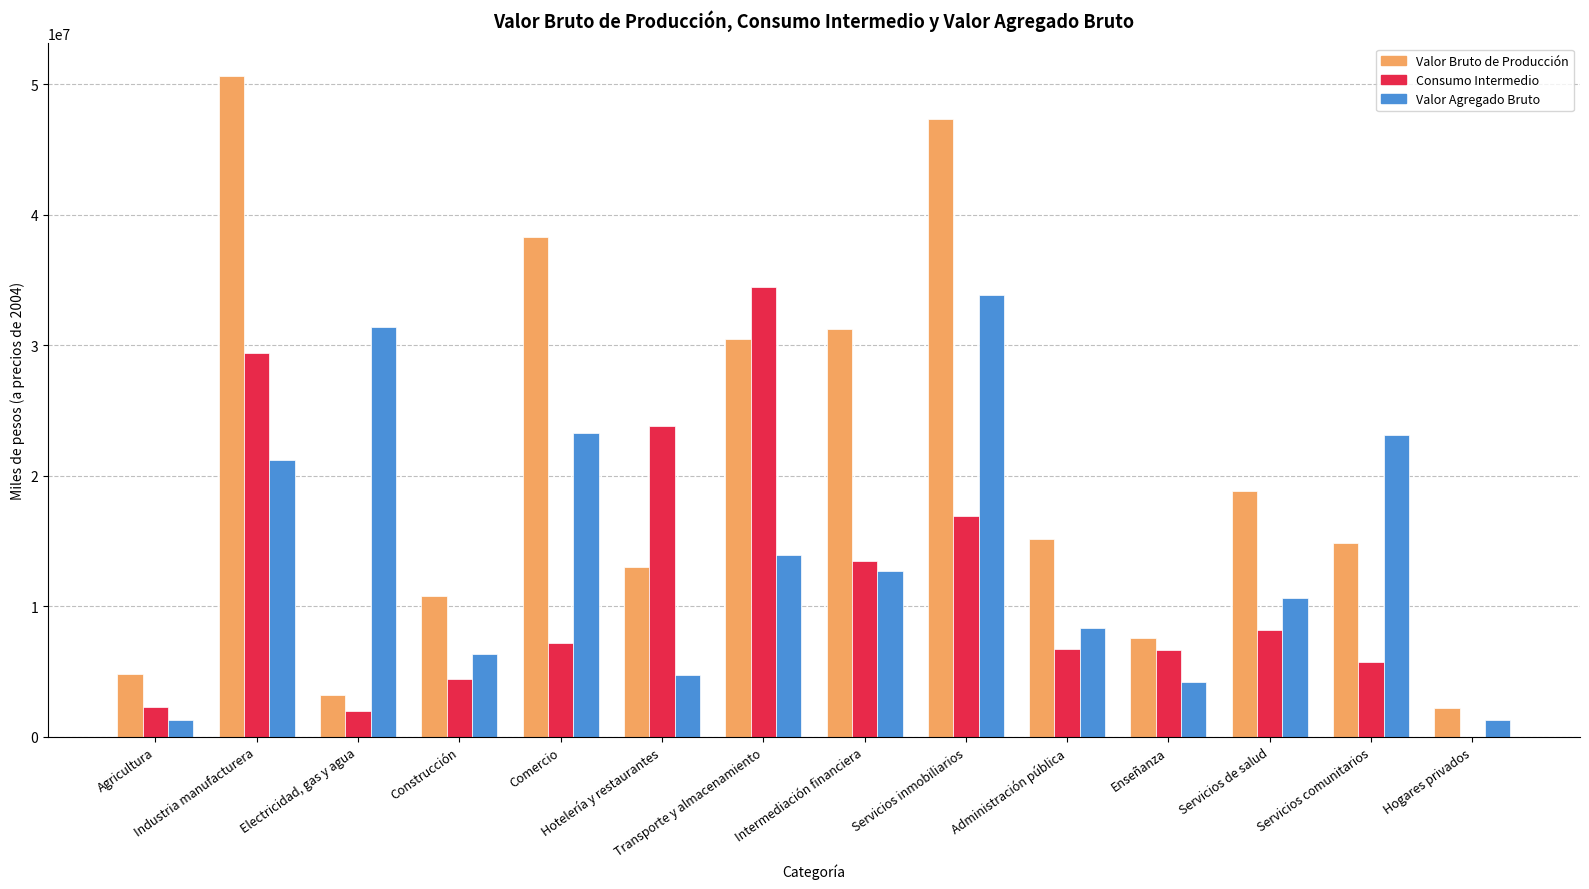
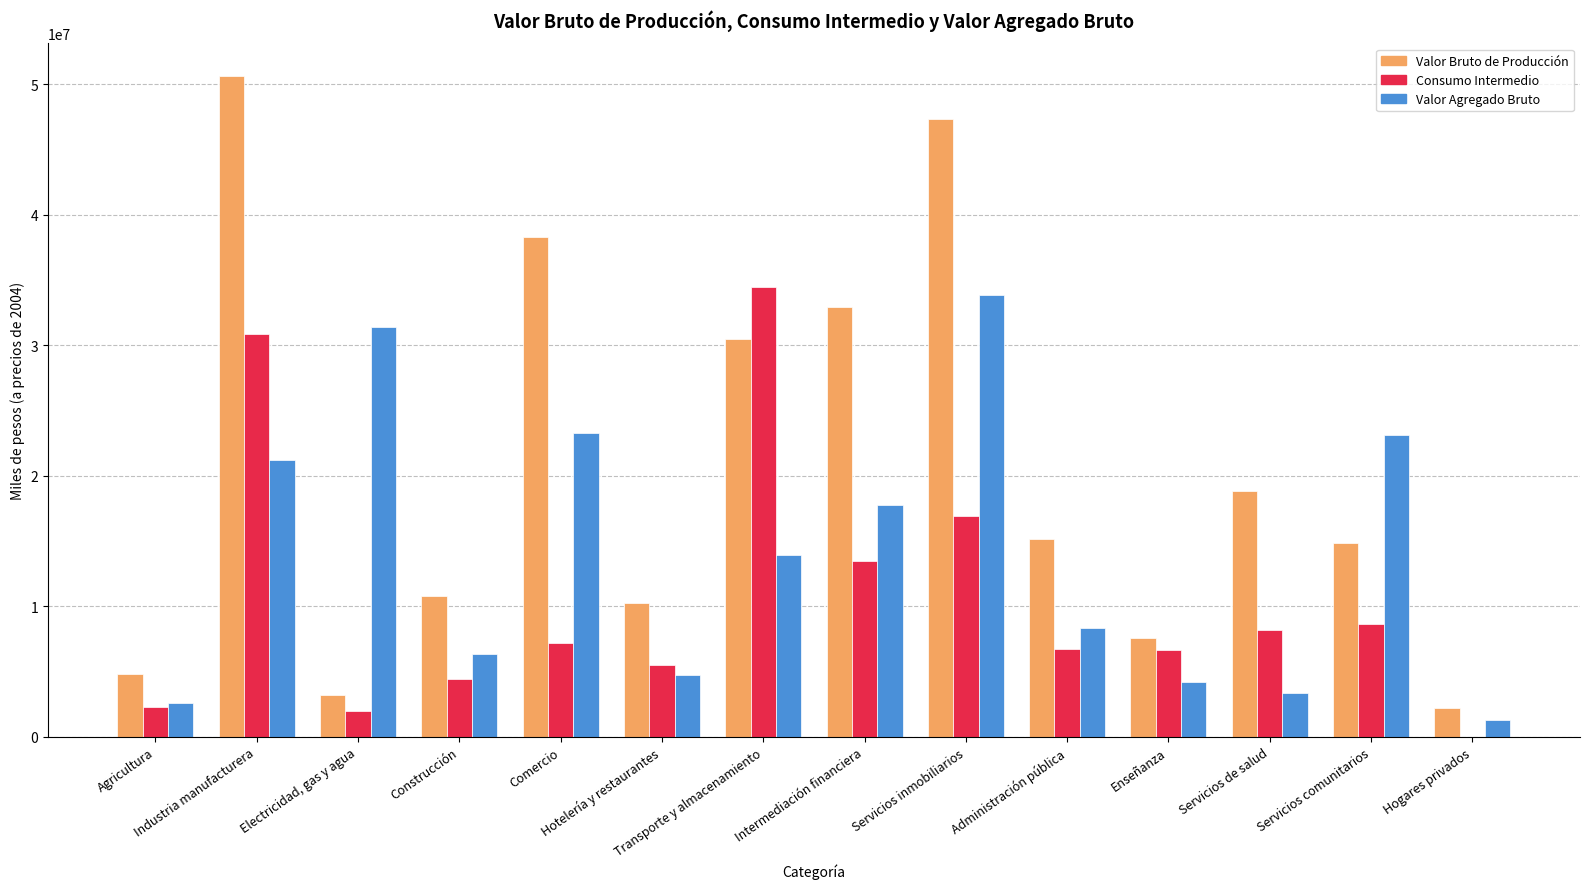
Valor Agregado Bruto, Agricultura: 1300000 -> 2600000
Consumo Intermedio, Industria manufacturera: 29400000 -> 30800000
Valor Bruto de Producción, Hotelería y restaurantes: 13000000 -> 10200000
Consumo Intermedio, Hotelería y restaurantes: 23800000 -> 5500000
Valor Bruto de Producción, Intermediación financiera: 31300000 -> 32900000
Valor Agregado Bruto, Intermediación financiera: 12700000 -> 17800000
Valor Agregado Bruto, Servicios de salud: 10600000 -> 3400000
Consumo Intermedio, Servicios comunitarios: 5700000 -> 8700000
